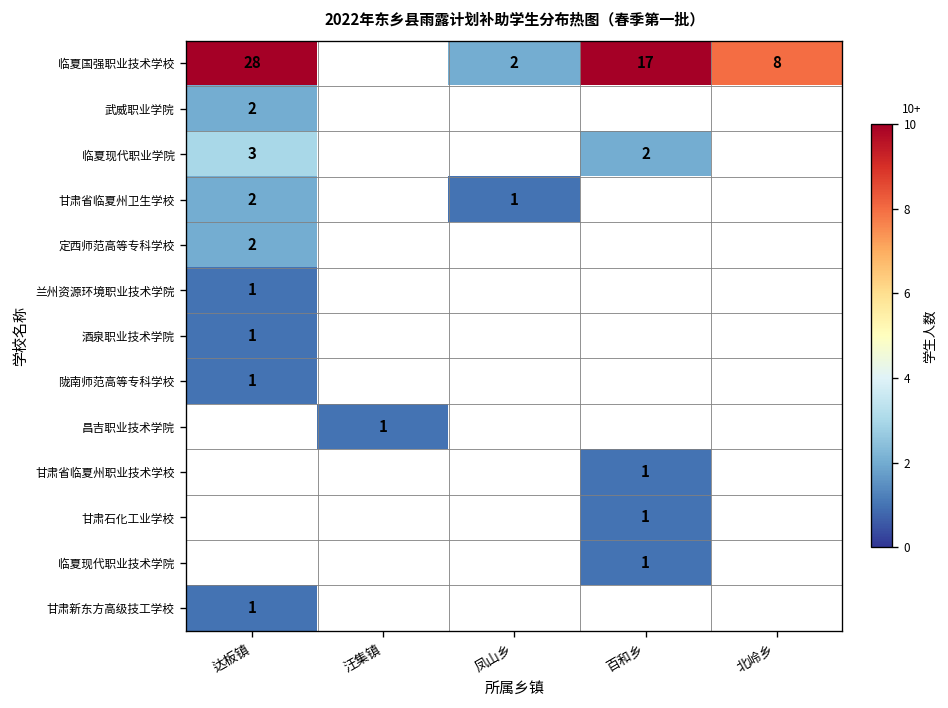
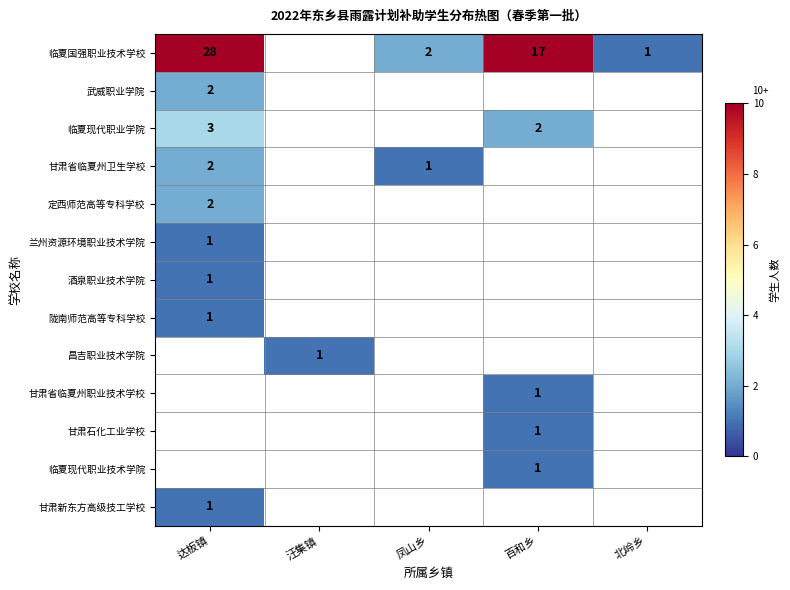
临夏国强职业技术学校, 北岭乡: 8 -> 1
